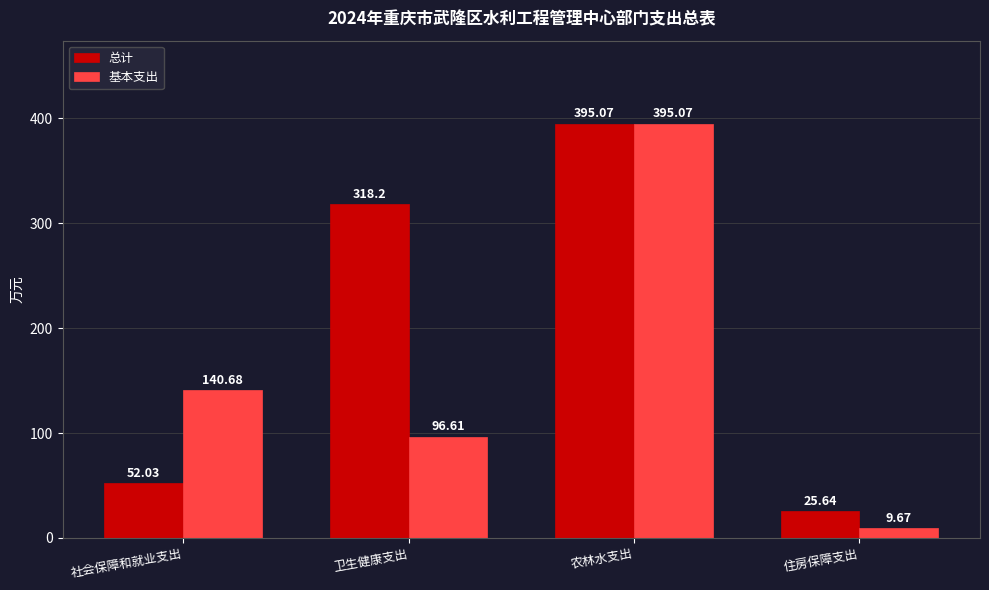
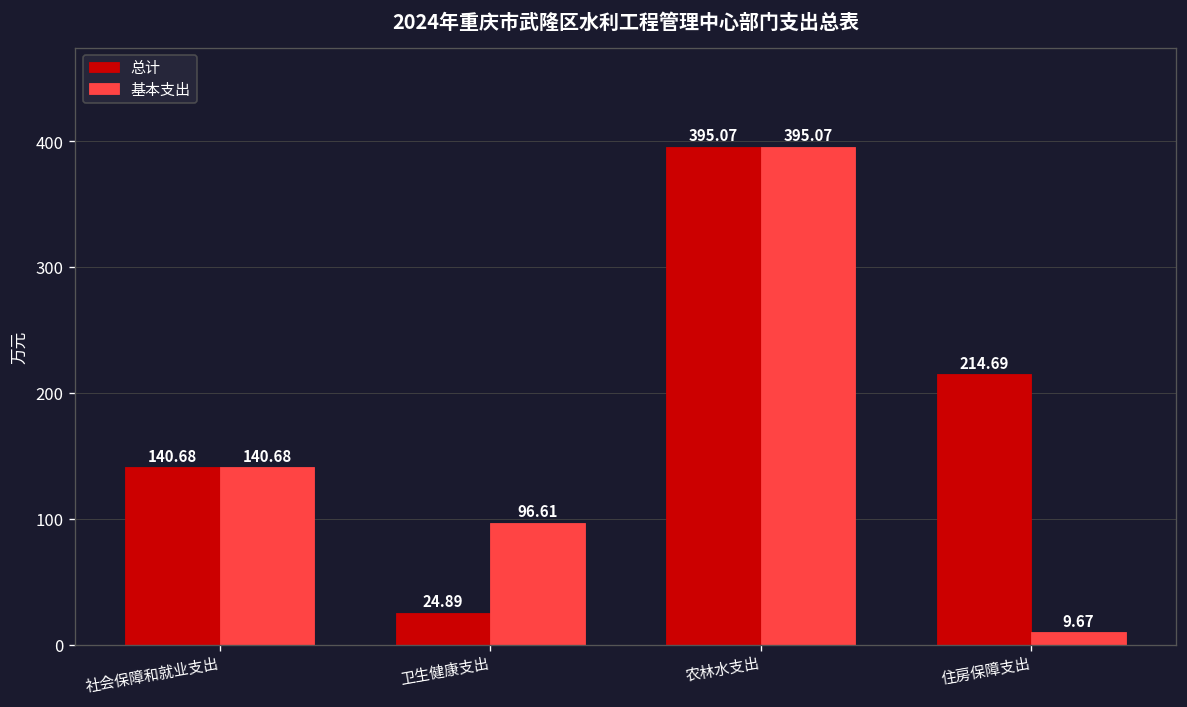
总计, 社会保障和就业支出: 52.03 -> 140.68
总计, 卫生健康支出: 318.2 -> 24.89
总计, 住房保障支出: 25.64 -> 214.69
